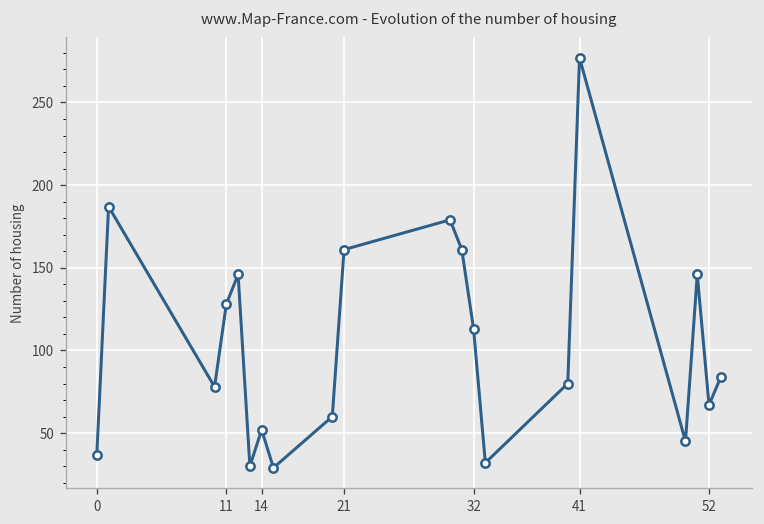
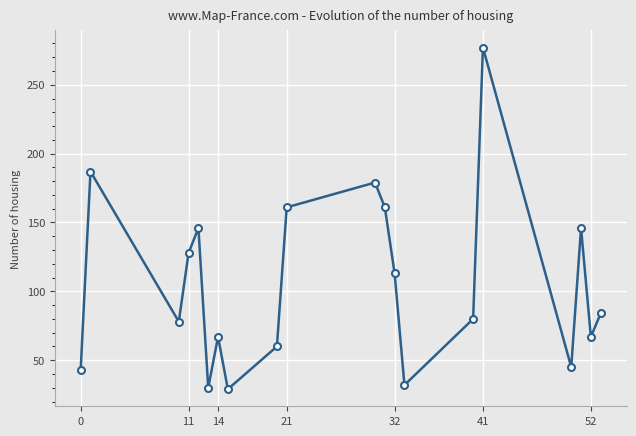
0: 37 -> 43
14: 52 -> 67
